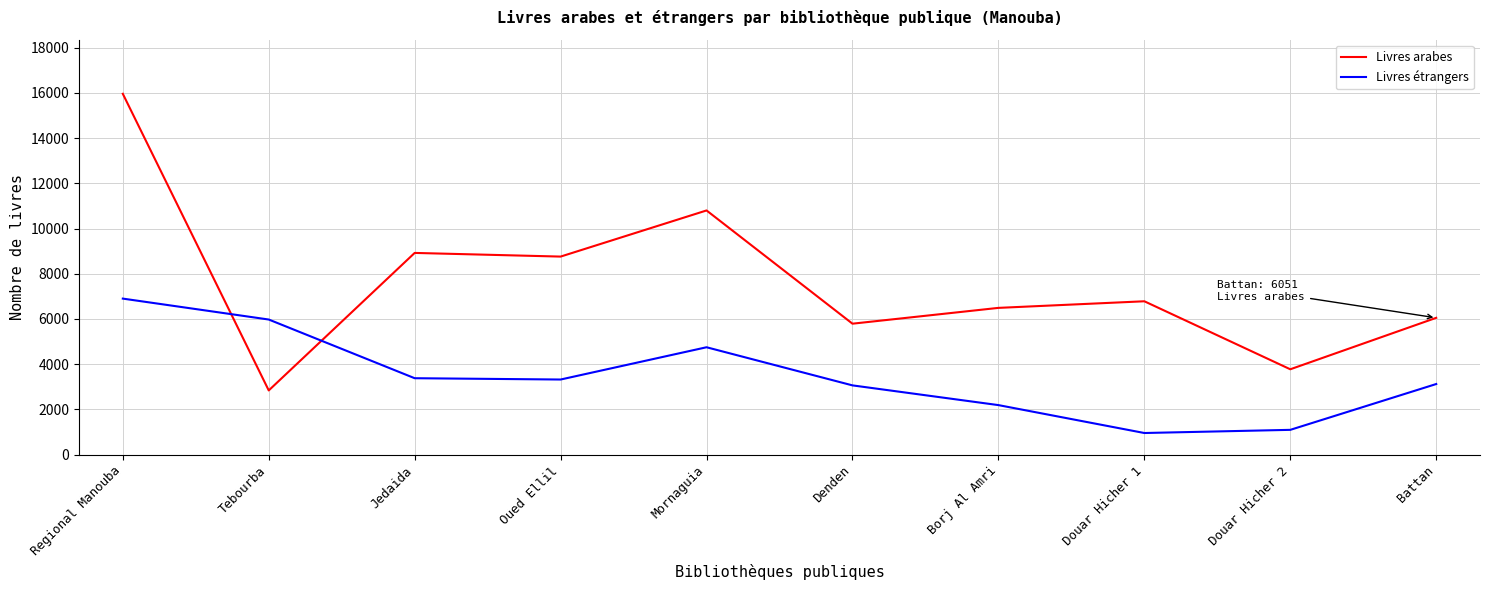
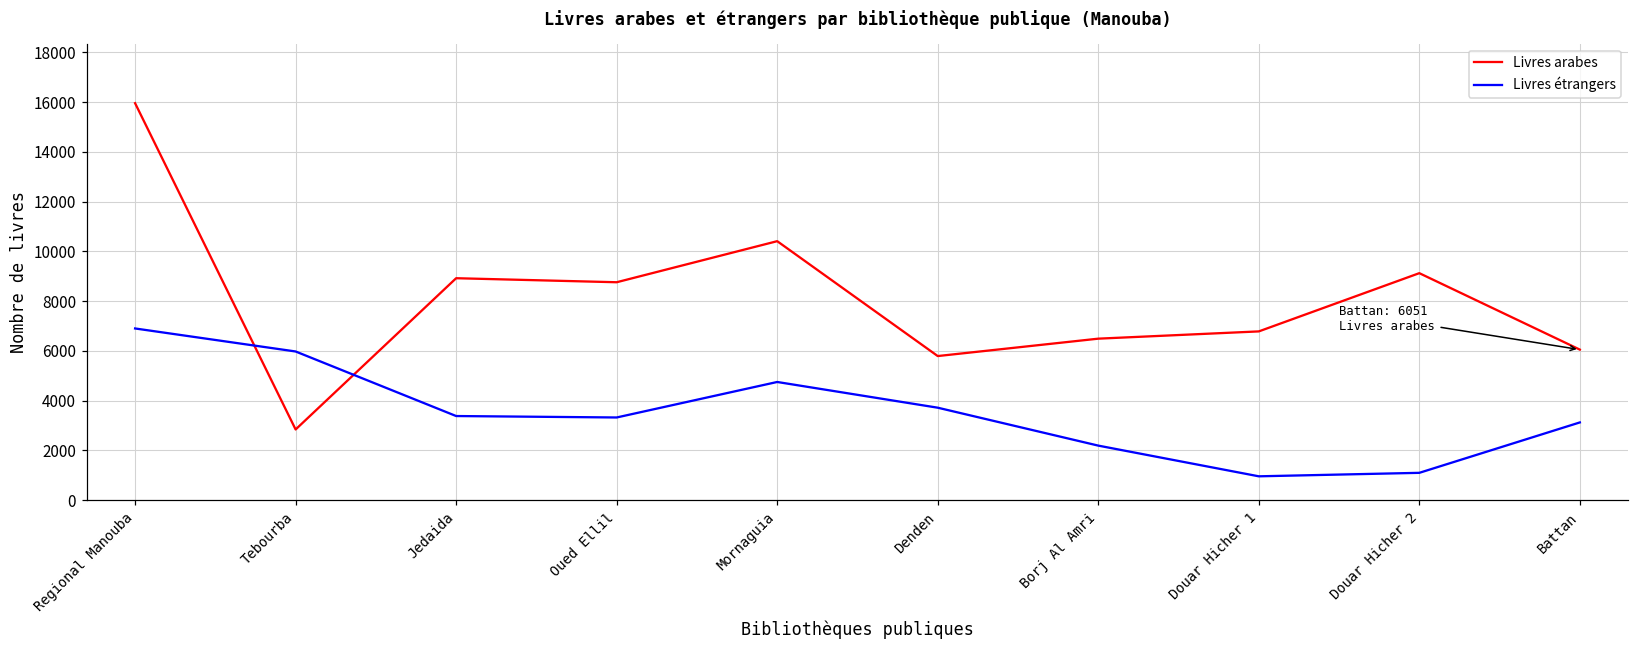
Livres arabes, Mornaguia: 10800 -> 10400
Livres étrangers, Denden: 3100 -> 3700
Livres arabes, Douar Hicher 2: 3800 -> 9100
